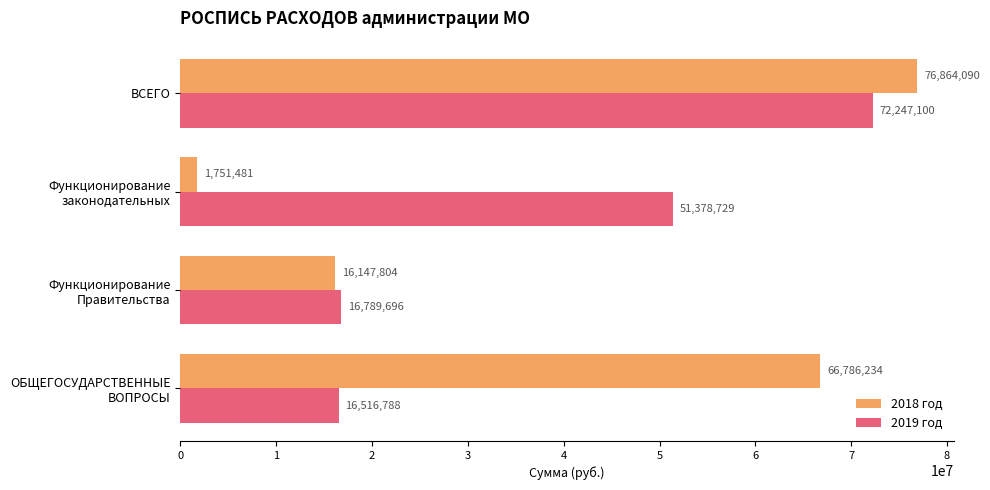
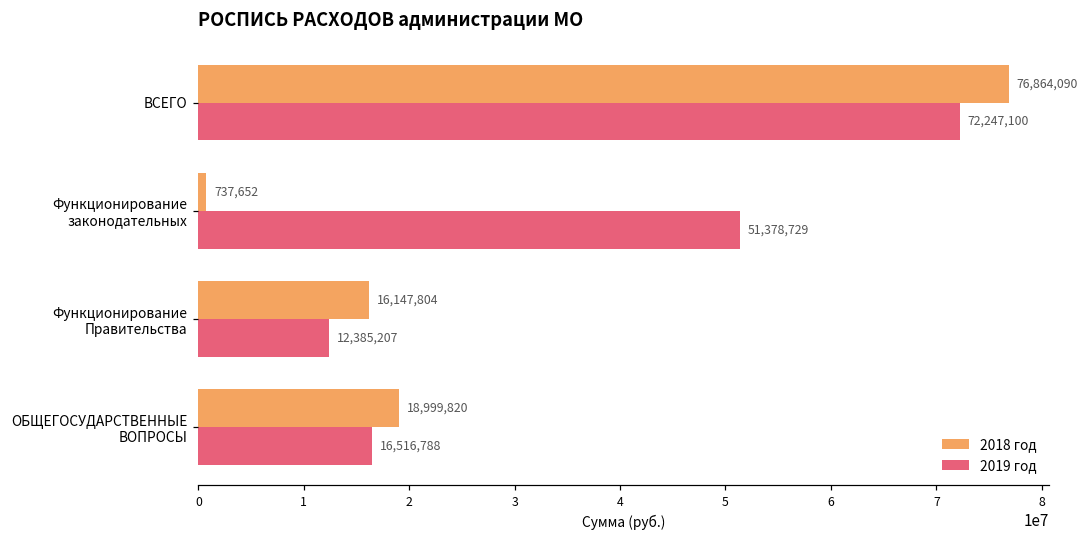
2018 год, Функционирование законодательных: 1,751,481 -> 737,652
2019 год, Функционирование Правительства: 16,789,696 -> 12,385,207
2018 год, ОБЩЕГОСУДАРСТВЕННЫЕ ВОПРОСЫ: 66,786,234 -> 18,999,820
